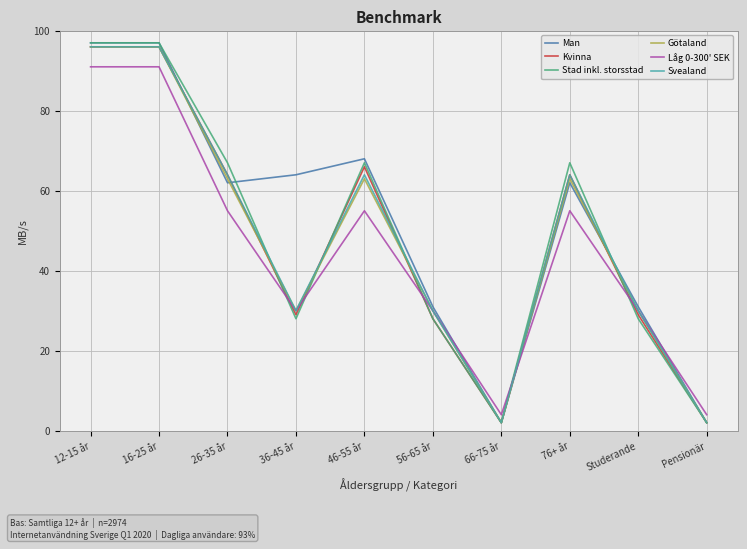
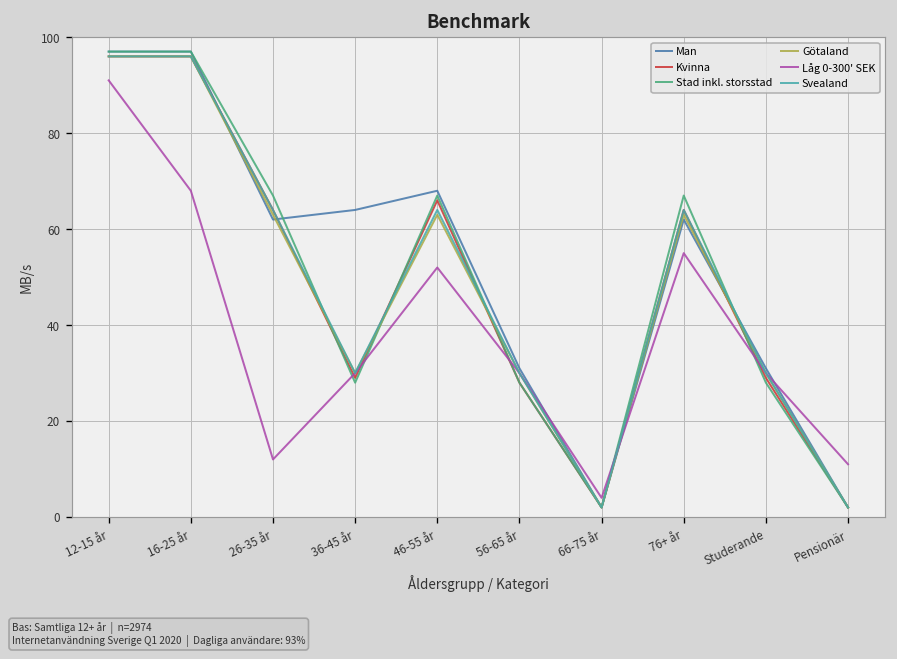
Låg 0-300' SEK, 16-25 år: 91 -> 68
Låg 0-300' SEK, 26-35 år: 55 -> 12
Låg 0-300' SEK, 46-55 år: 55 -> 52
Låg 0-300' SEK, Pensionär: 4 -> 11
